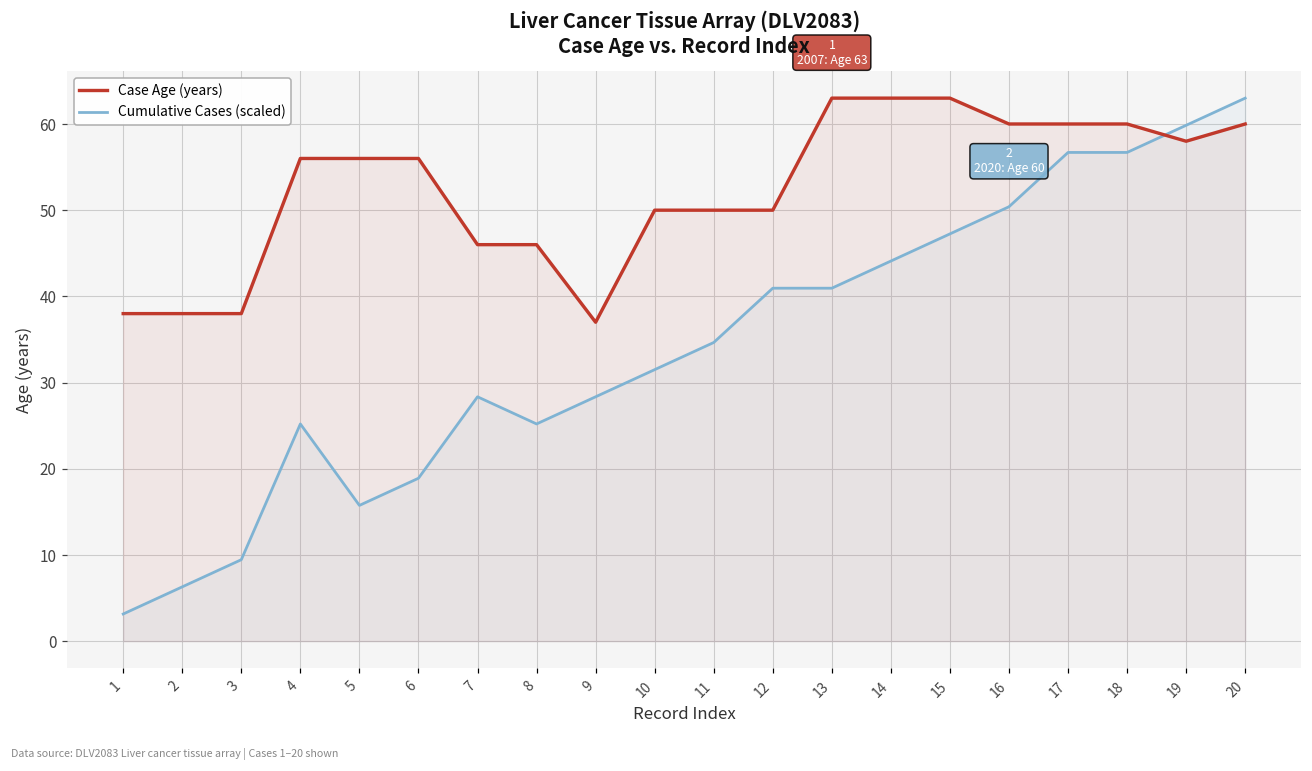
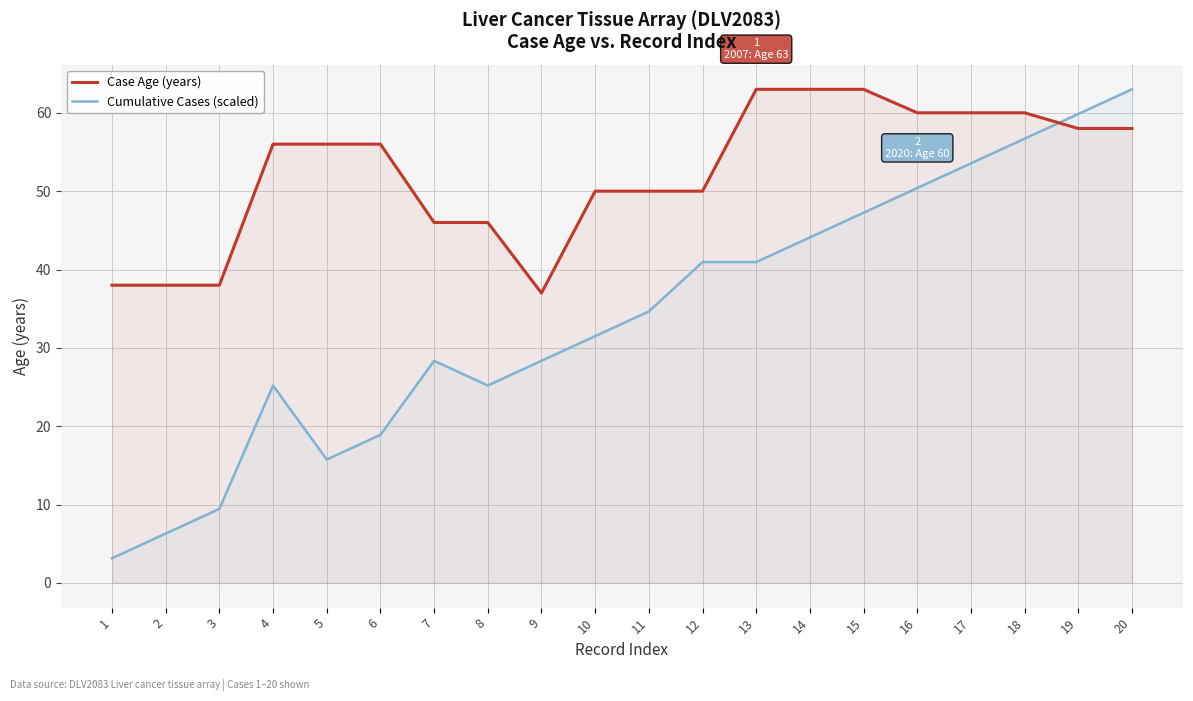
Cumulative Cases (scaled), 17: 57 -> 54
Case Age (years), 20: 60 -> 58
